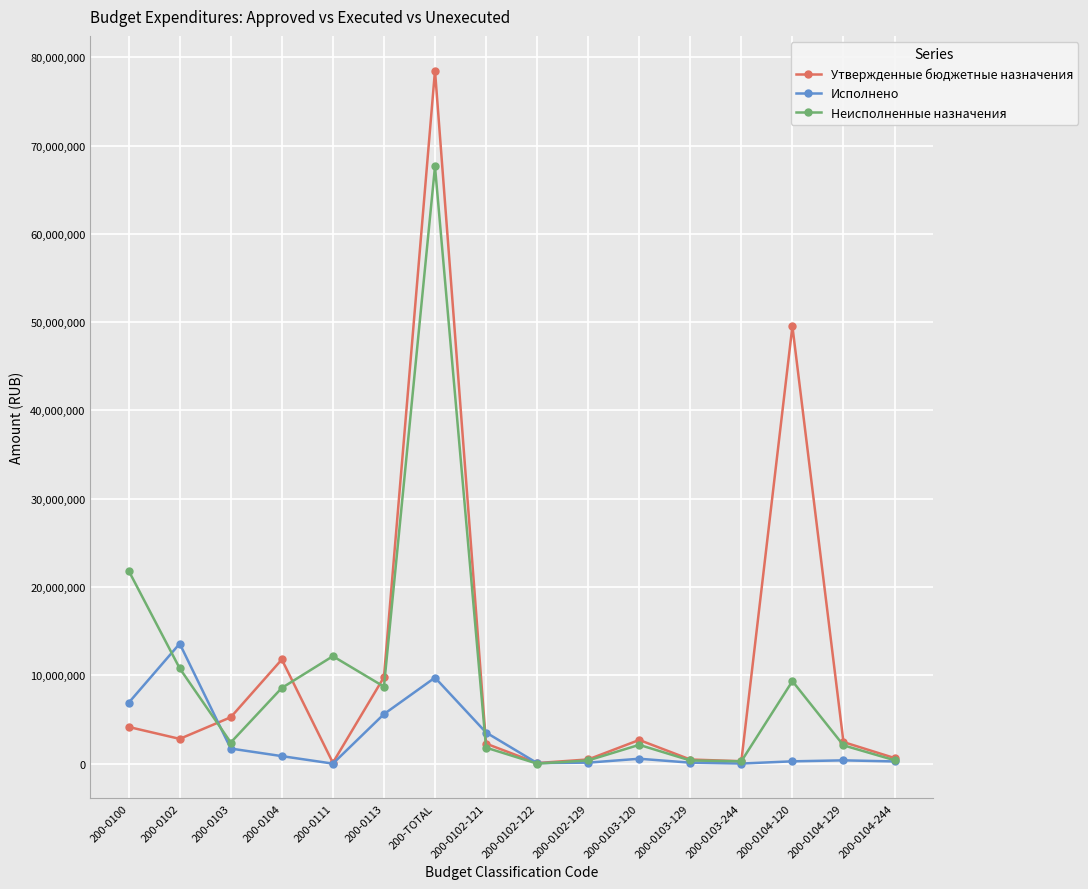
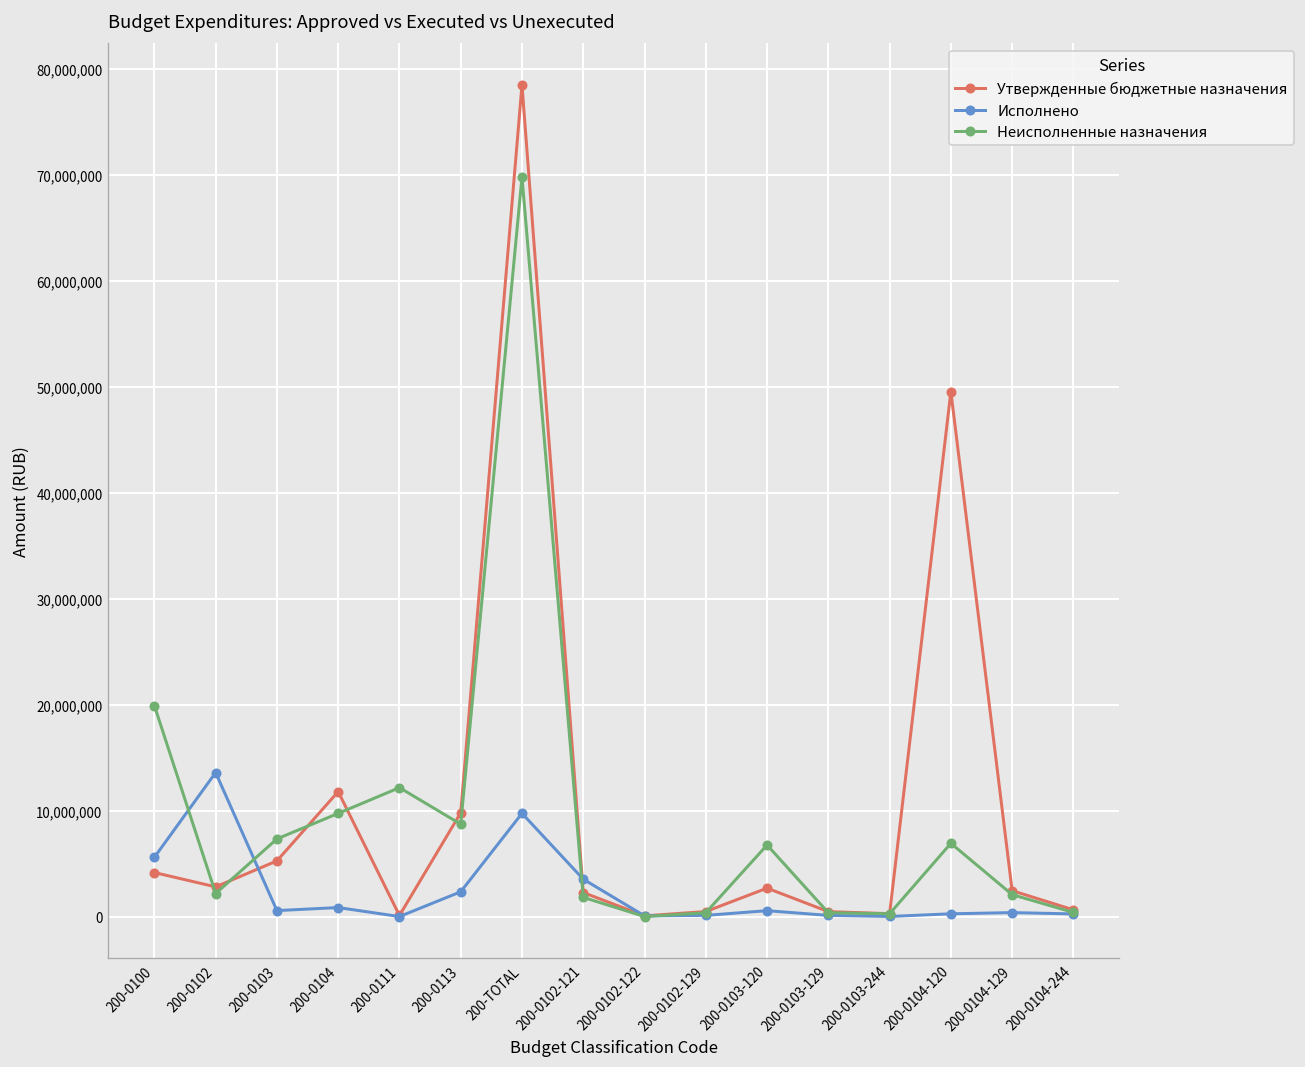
Исполнено, 200-0100: 7,000,000 -> 6,000,000
Неисполненные назначения, 200-0100: 22,000,000 -> 20,000,000
Неисполненные назначения, 200-0102: 11,000,000 -> 2,000,000
Исполнено, 200-0103: 2,000,000 -> 1,000,000
Неисполненные назначения, 200-0103: 2,000,000 -> 7,000,000
Неисполненные назначения, 200-0104: 9,000,000 -> 10,000,000
Исполнено, 200-0113: 6,000,000 -> 2,000,000
Неисполненные назначения, 200-TOTAL: 68,000,000 -> 70,000,000
Неисполненные назначения, 200-0103-120: 2,000,000 -> 7,000,000
Неисполненные назначения, 200-0104-120: 9,000,000 -> 7,000,000
